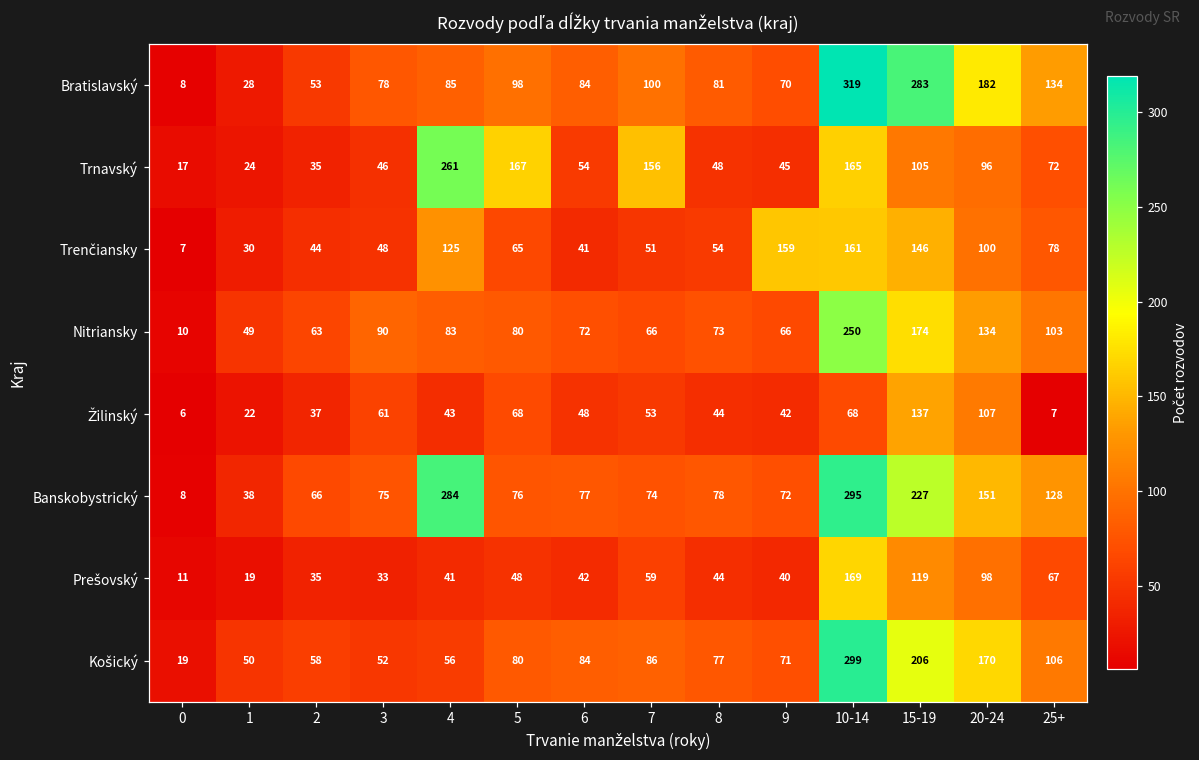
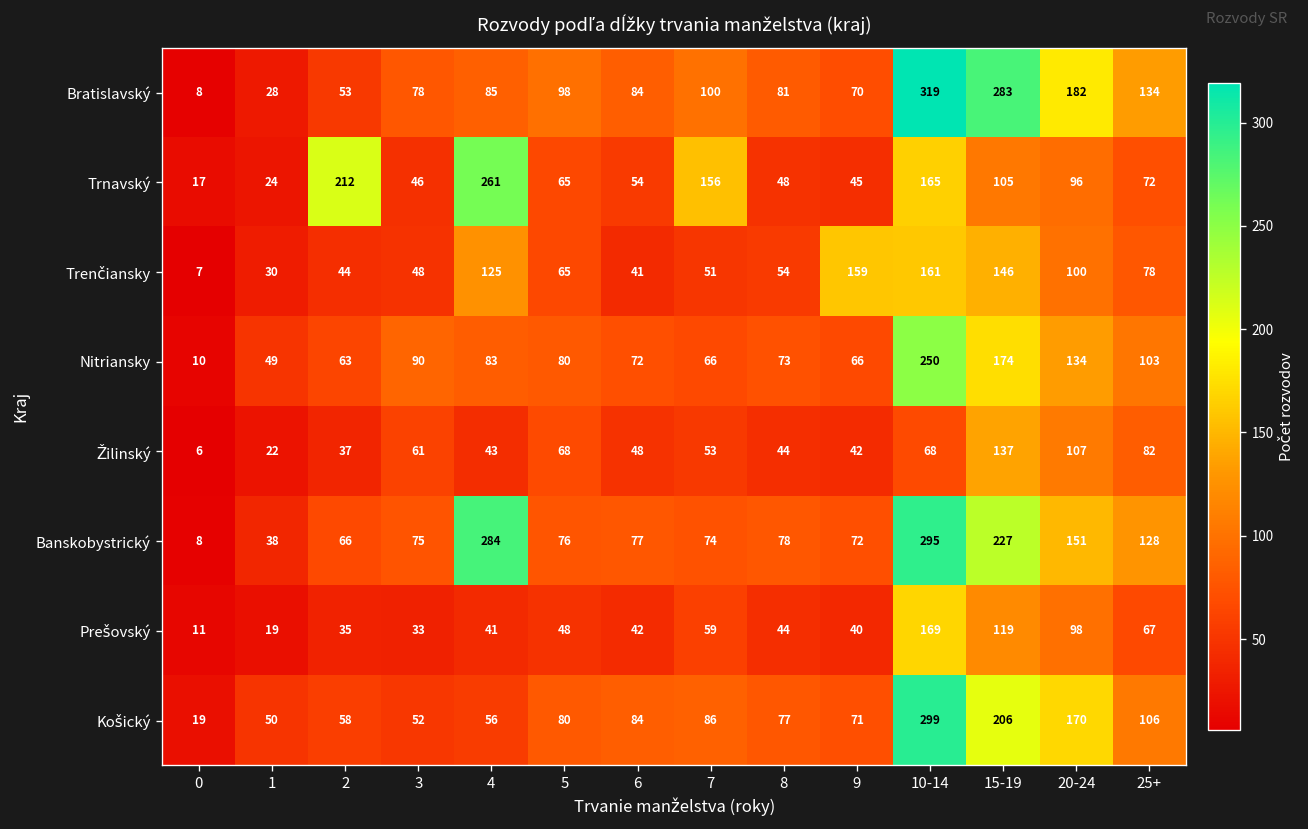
Trnavský, 2: 35 -> 212
Trnavský, 5: 167 -> 65
Žilinský, 25+: 7 -> 82
